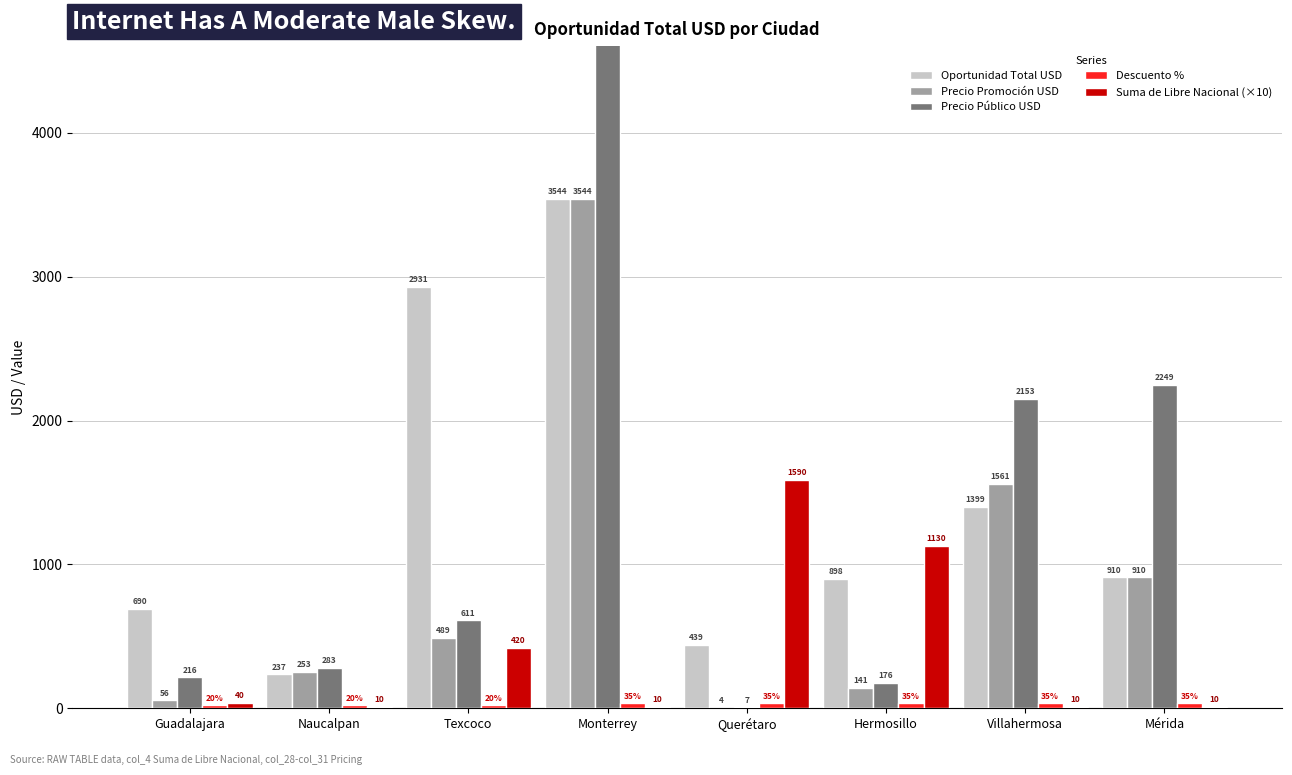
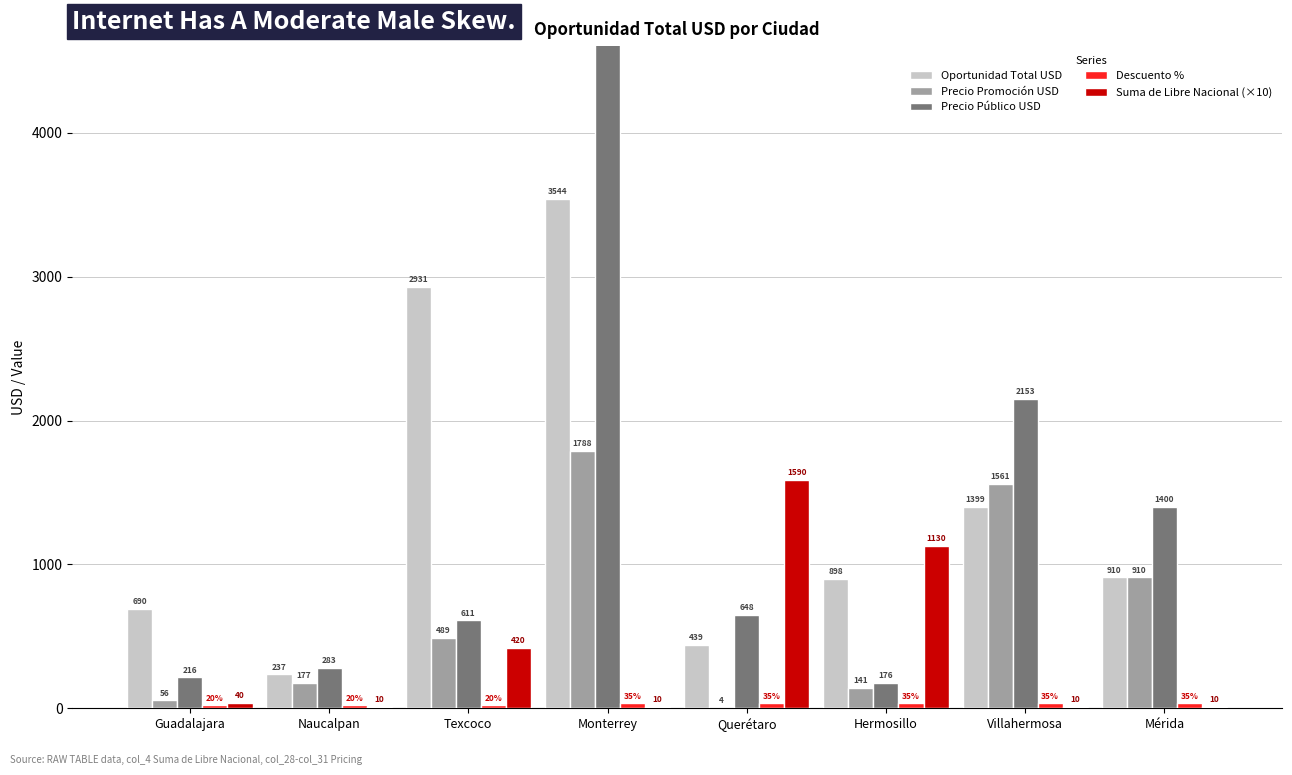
Precio Promoción USD, Naucalpan: 253 -> 177
Precio Promoción USD, Monterrey: 3544 -> 1788
Precio Público USD, Querétaro: 7 -> 648
Precio Público USD, Mérida: 2249 -> 1400
